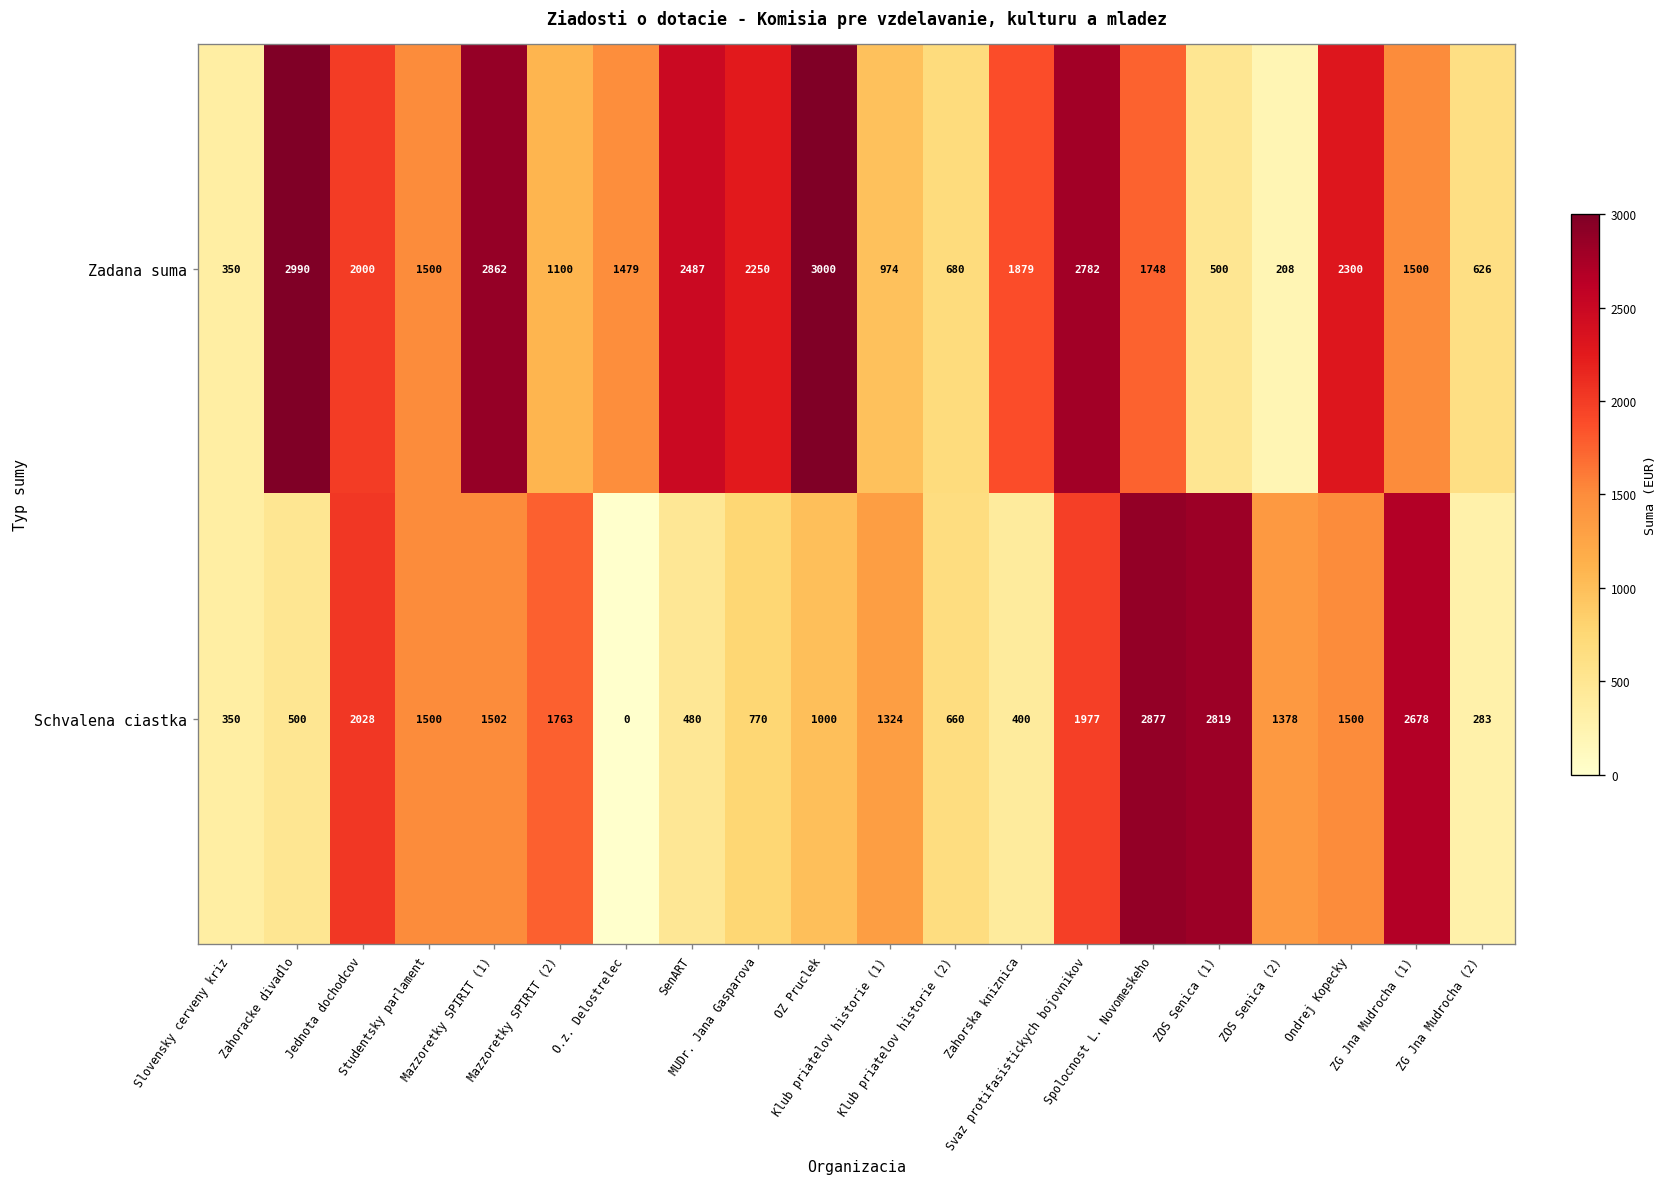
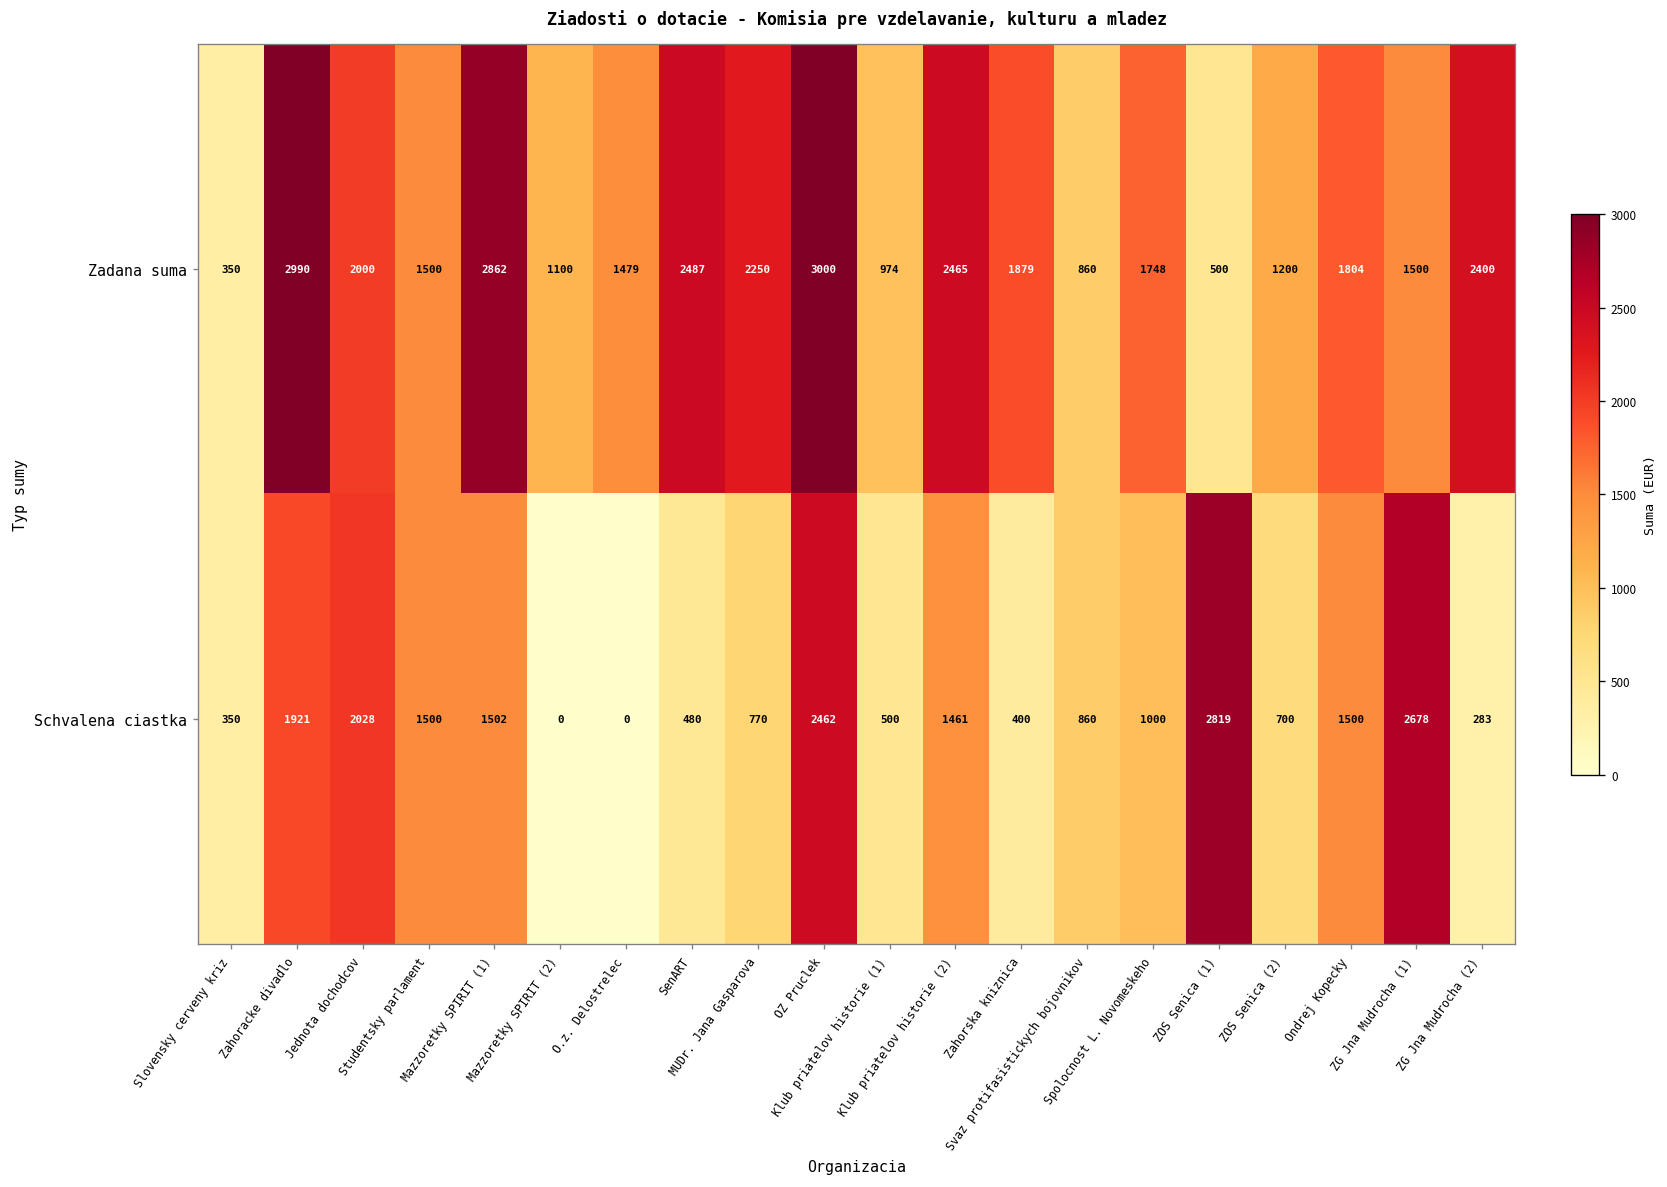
Zadana suma, Klub priatelov historie (2): 680 -> 2465
Zadana suma, Svaz protifasistickych bojovnikov: 2782 -> 860
Zadana suma, ZOS Senica (2): 208 -> 1200
Zadana suma, Ondrej Kopecky: 2300 -> 1804
Zadana suma, ZG Jna Mudrocha (2): 626 -> 2400
Schvalena ciastka, Zahoracke divadlo: 500 -> 1921
Schvalena ciastka, Mazzoretky SPIRIT (2): 1763 -> 0
Schvalena ciastka, OZ Pruclek: 1000 -> 2462
Schvalena ciastka, Klub priatelov historie (1): 1324 -> 500
Schvalena ciastka, Klub priatelov historie (2): 660 -> 1461
Schvalena ciastka, Svaz protifasistickych bojovnikov: 1977 -> 860
Schvalena ciastka, Spolocnost L. Novomeskeho: 2877 -> 1000
Schvalena ciastka, ZOS Senica (2): 1378 -> 700
